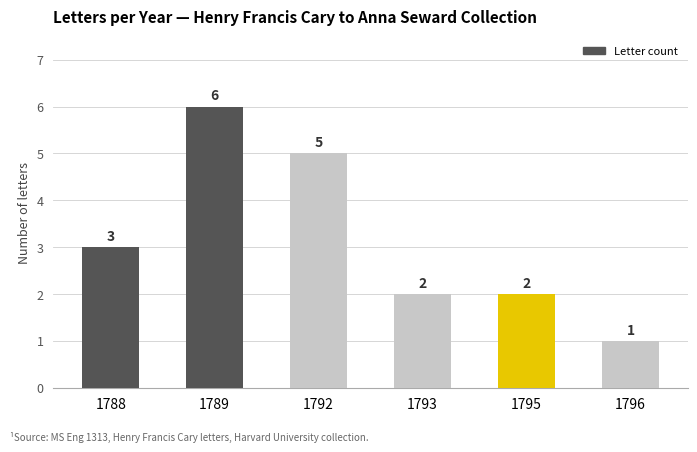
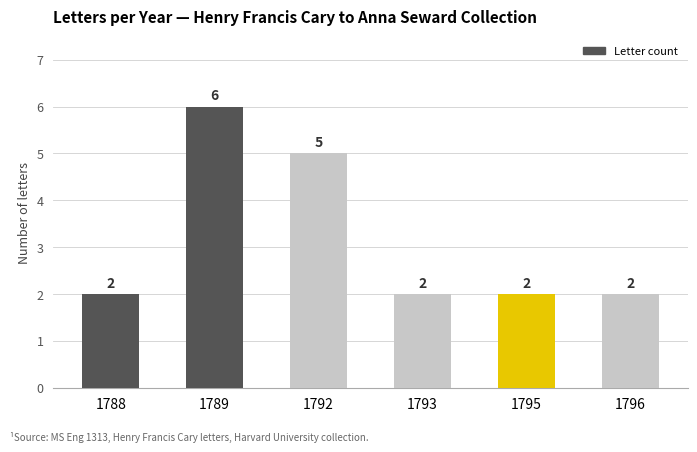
1788: 3 -> 2
1796: 1 -> 2
